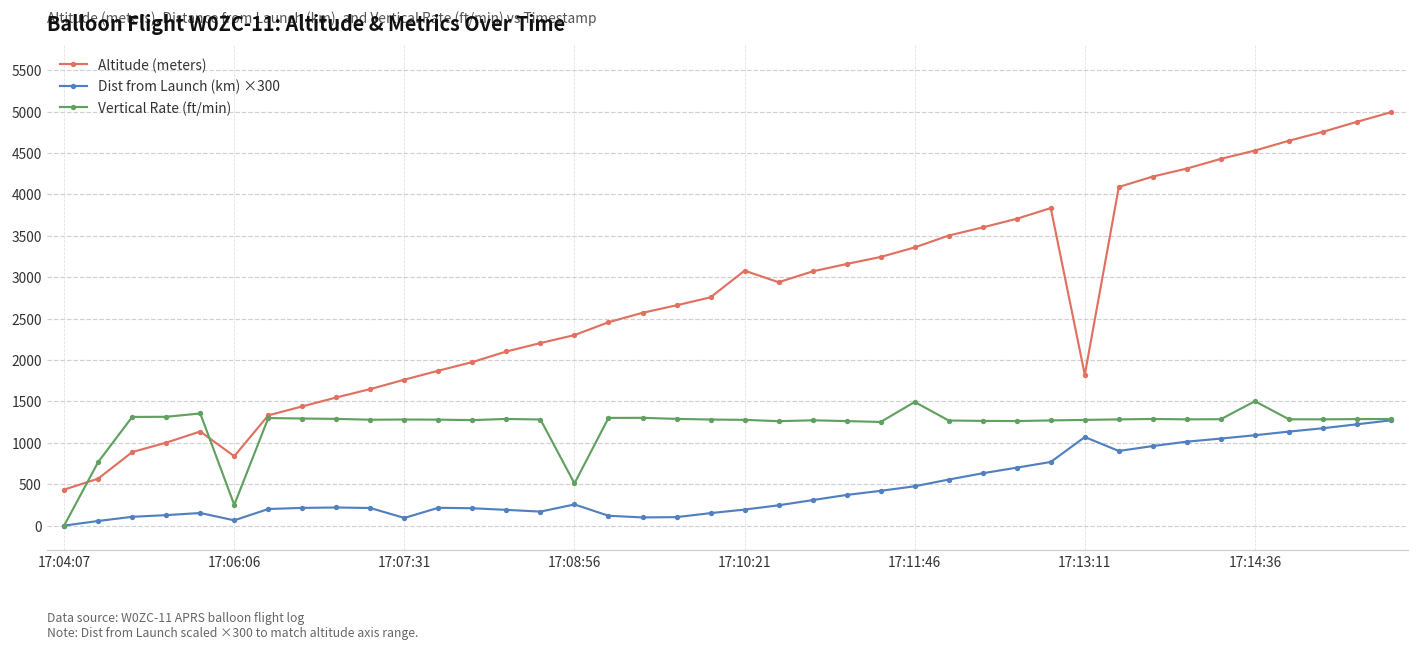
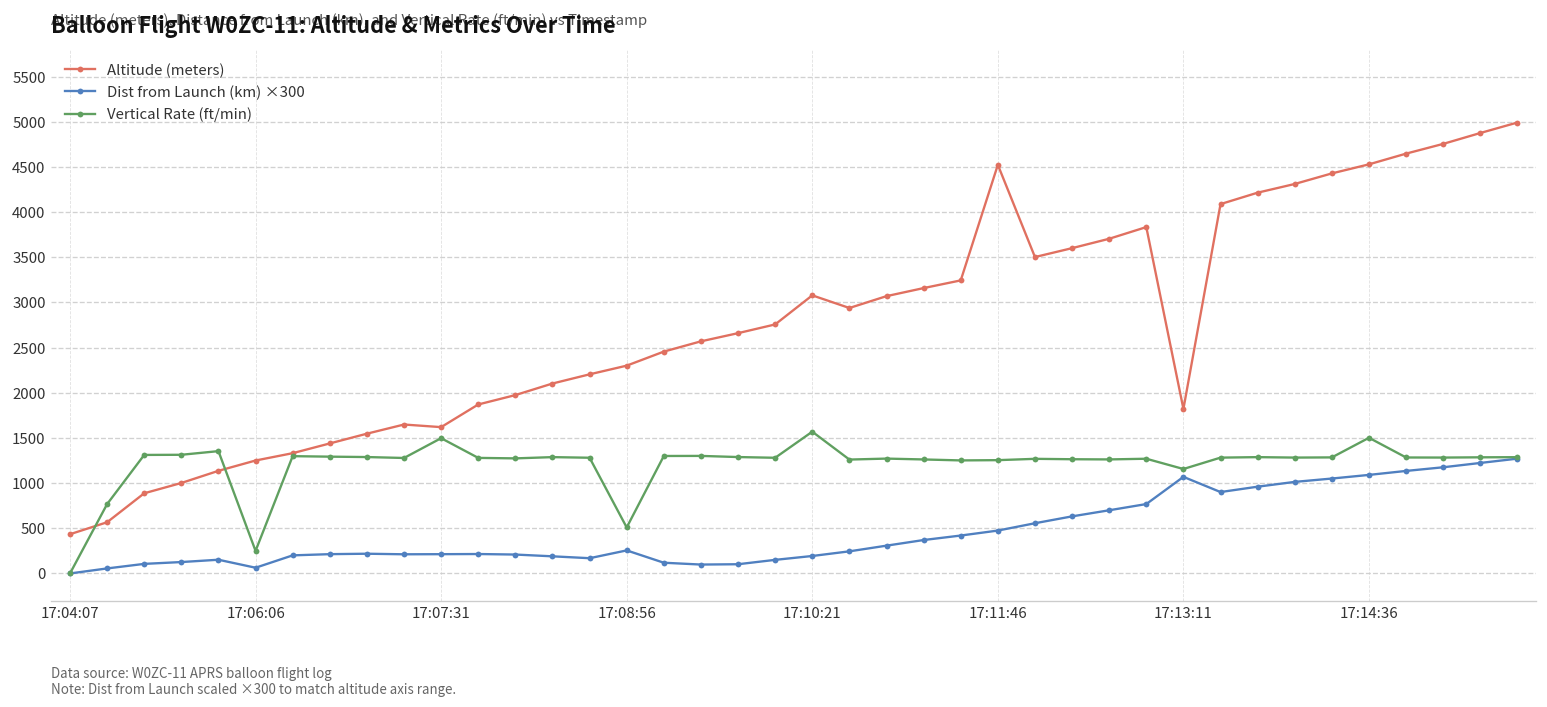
Altitude (meters), 17:06:06: 800 -> 1300
Altitude (meters), 17:07:31: 1800 -> 1600
Dist from Launch (km) ×300, 17:07:31: 100 -> 200
Vertical Rate (ft/min), 17:07:31: 1300 -> 1500
Vertical Rate (ft/min), 17:10:21: 1300 -> 1600
Altitude (meters), 17:11:46: 3400 -> 4500
Vertical Rate (ft/min), 17:11:46: 1500 -> 1300
Vertical Rate (ft/min), 17:13:11: 1300 -> 1200
